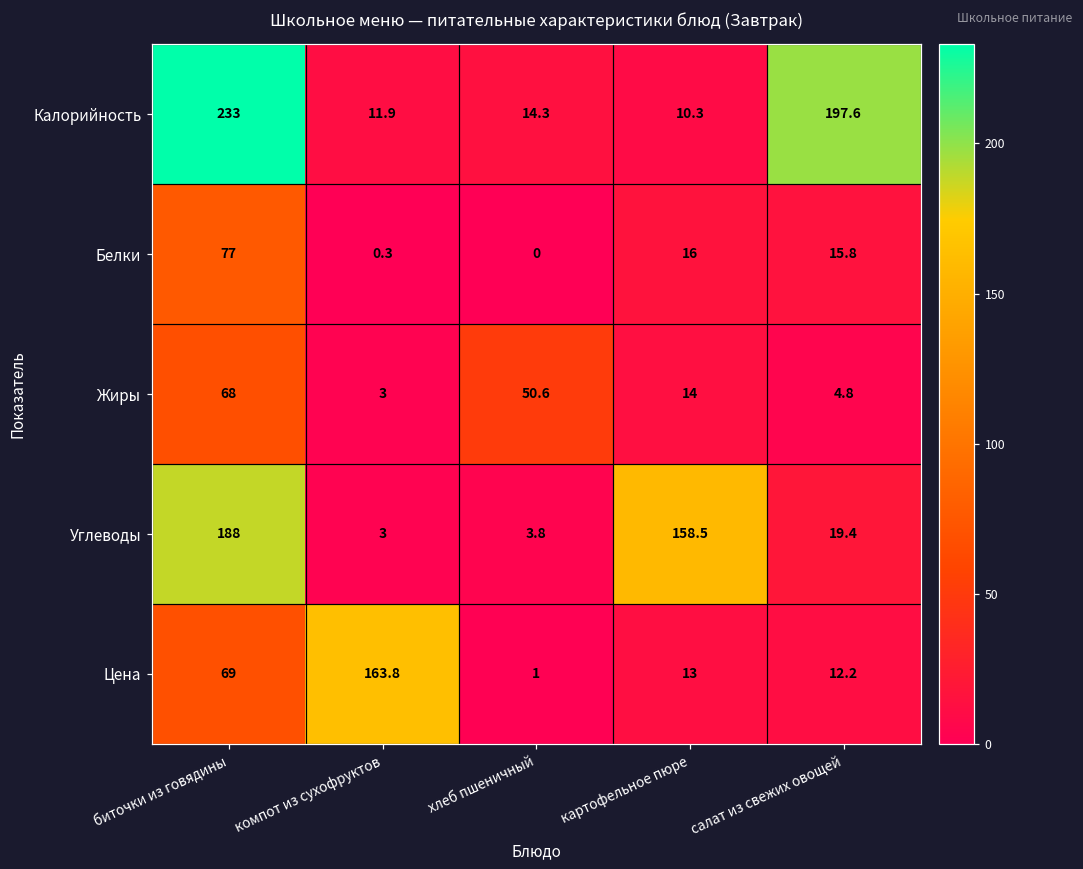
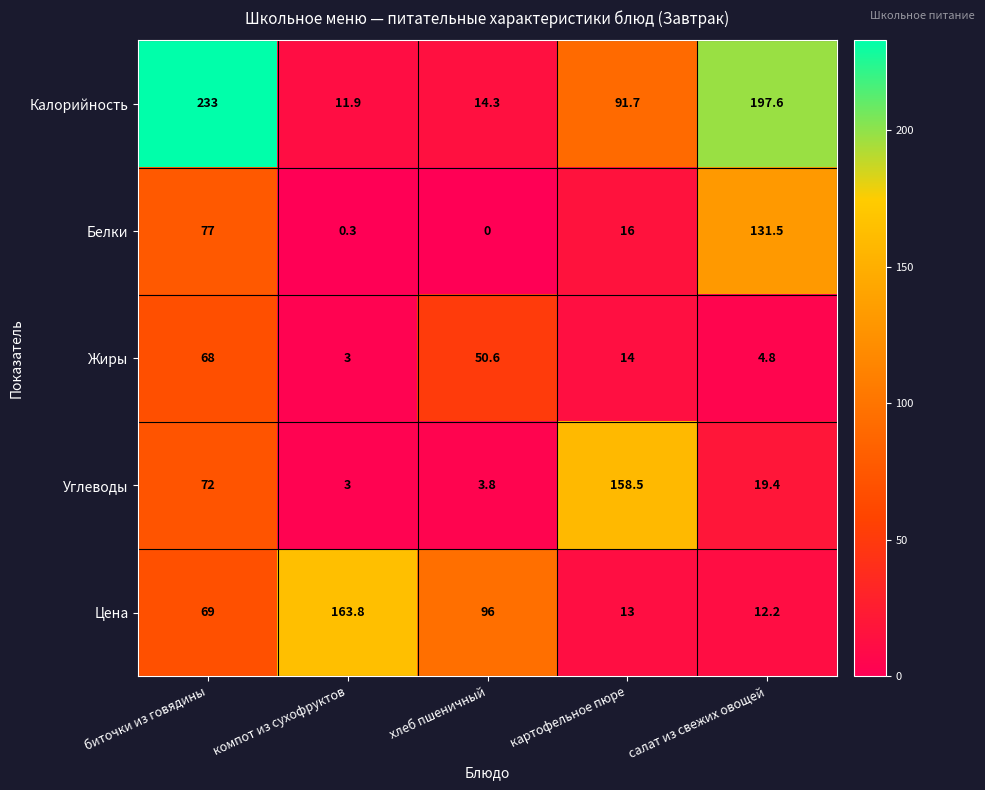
Калорийность, картофельное пюре: 10.3 -> 91.7
Белки, салат из свежих овощей: 15.8 -> 131.5
Углеводы, биточки из говядины: 188 -> 72
Цена, хлеб пшеничный: 1 -> 96
